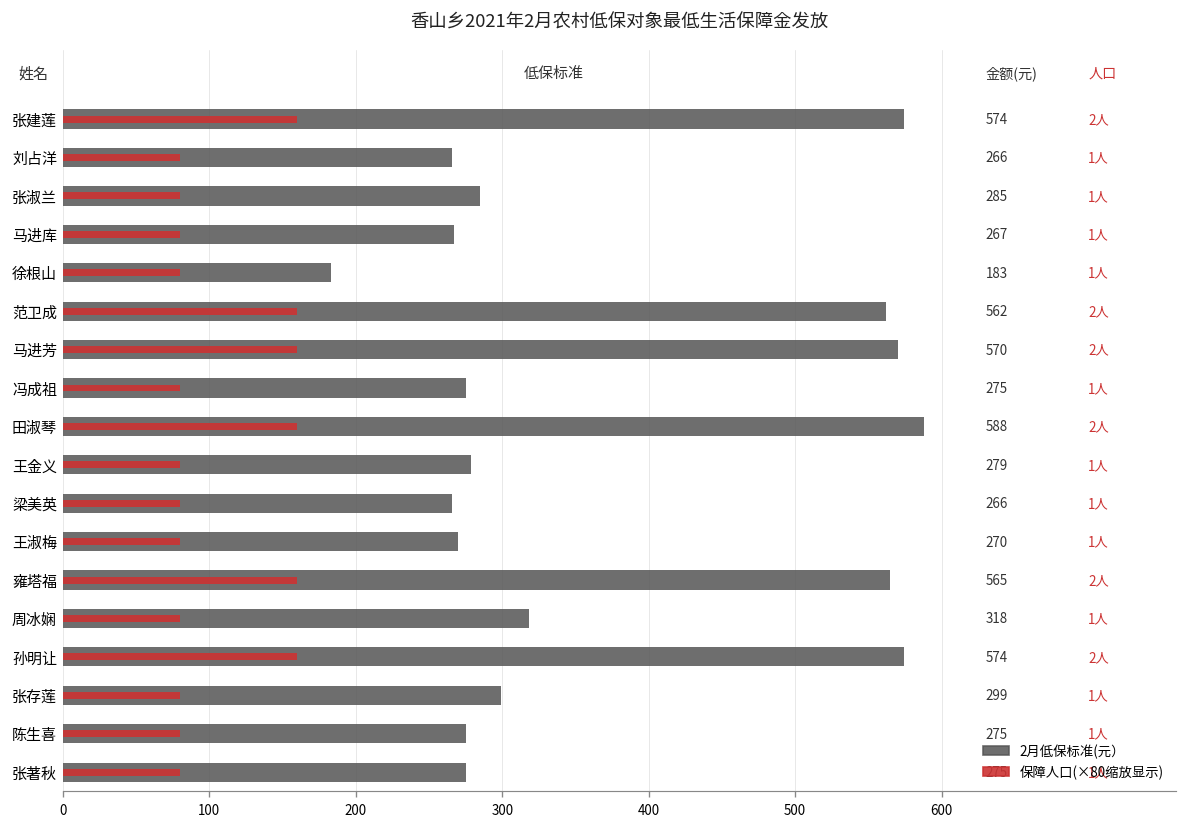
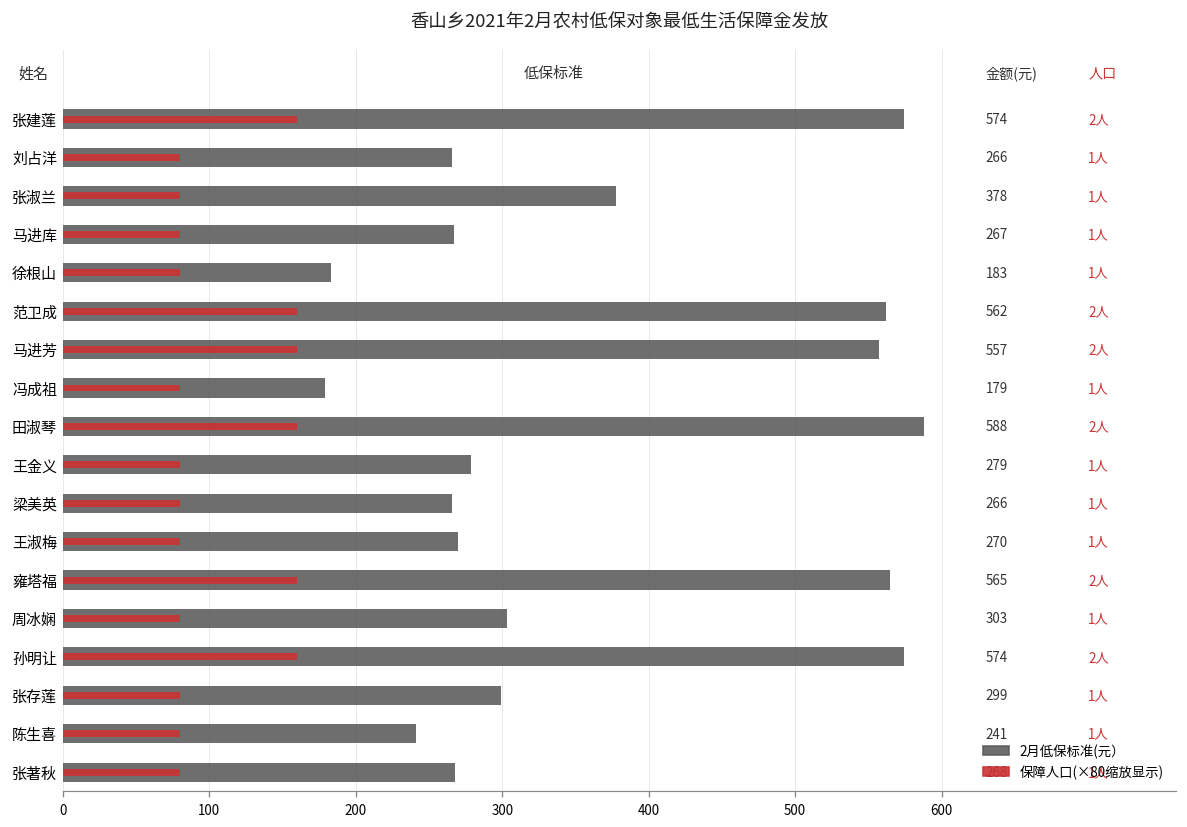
2月低保标准(元）, 张淑兰: 285 -> 378
2月低保标准(元）, 马进芳: 570 -> 557
2月低保标准(元）, 冯成祖: 275 -> 179
2月低保标准(元）, 周冰娴: 318 -> 303
2月低保标准(元）, 陈生喜: 275 -> 241
2月低保标准(元）, 张著秋: 275 -> 268
